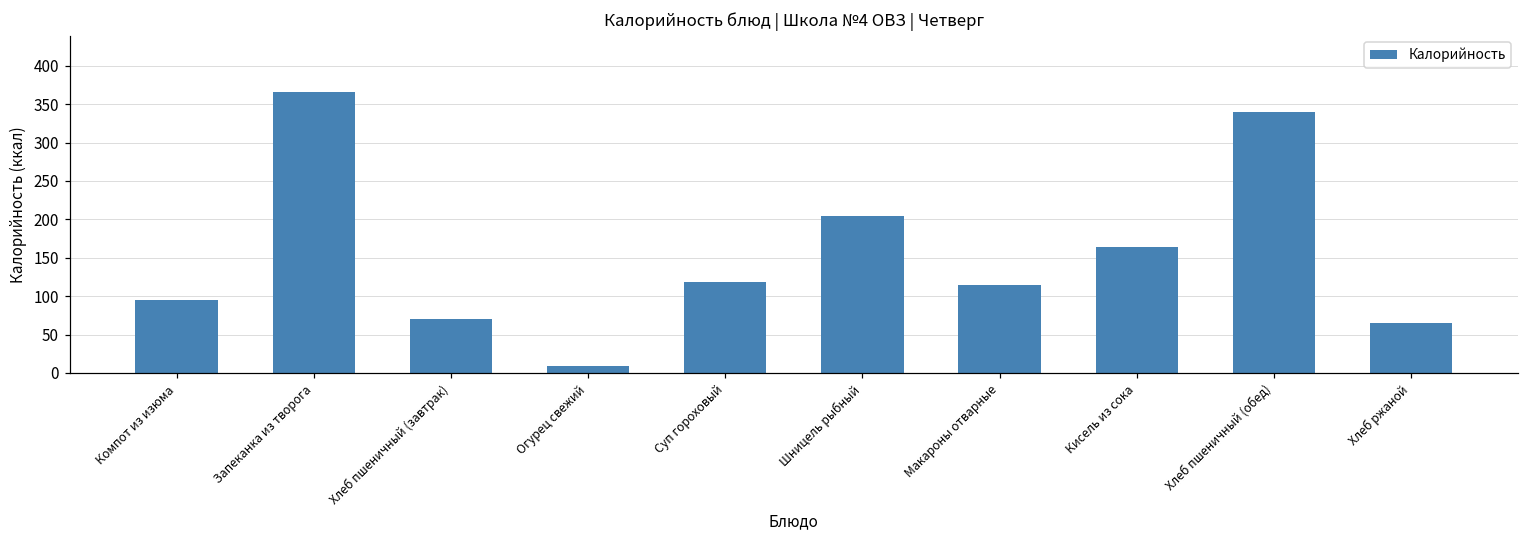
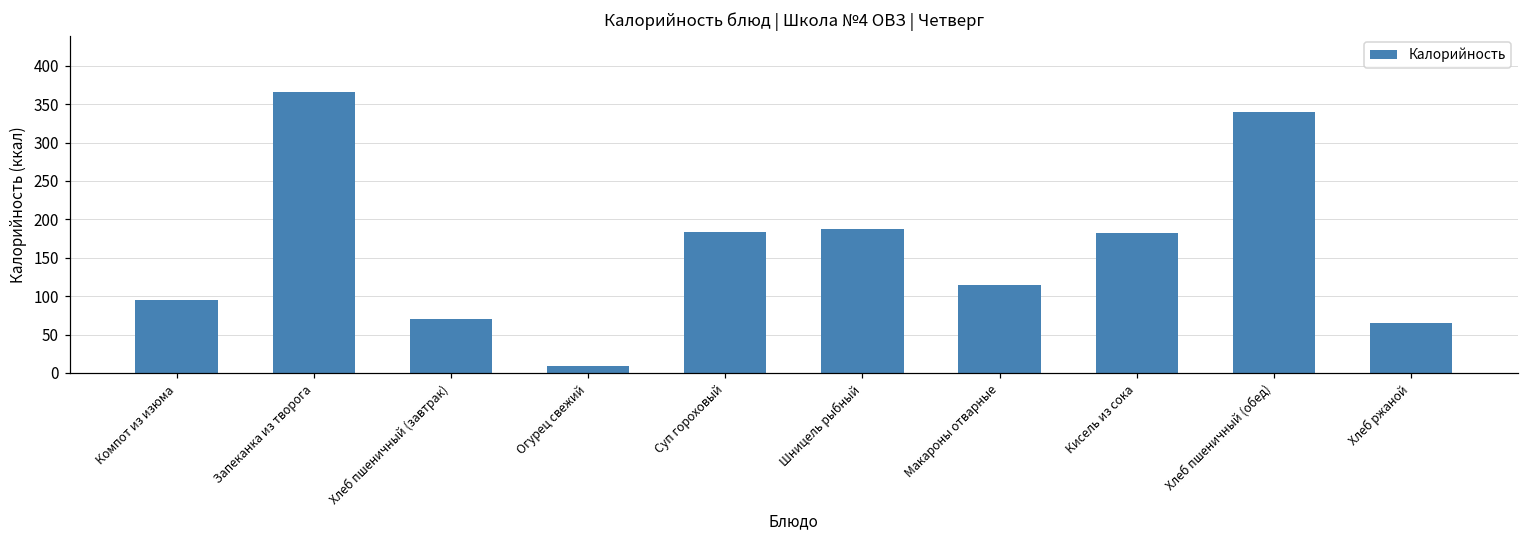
Суп гороховый: 120 -> 180
Шницель рыбный: 200 -> 190
Кисель из сока: 160 -> 180
